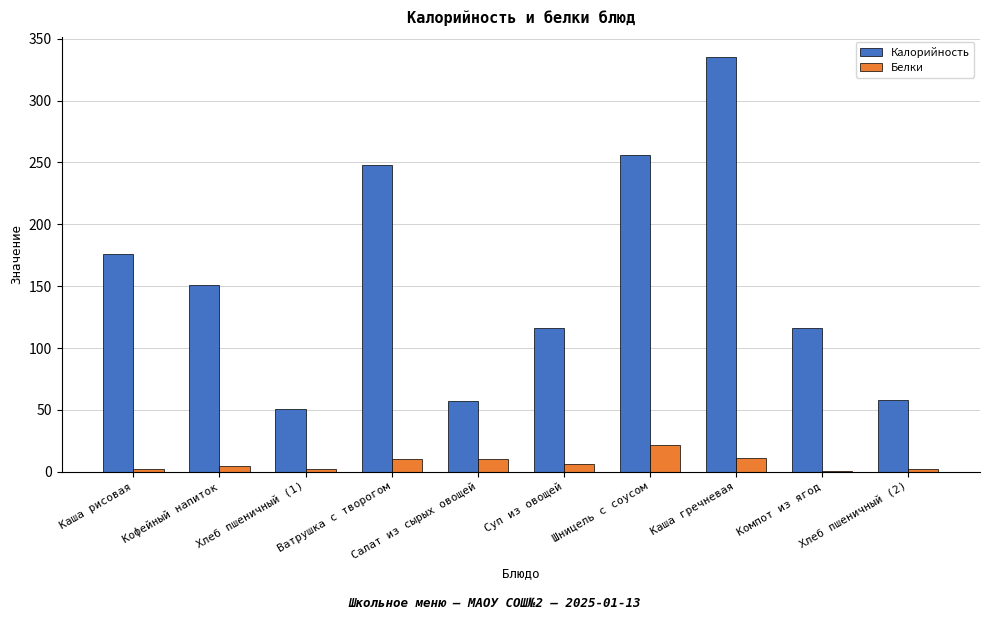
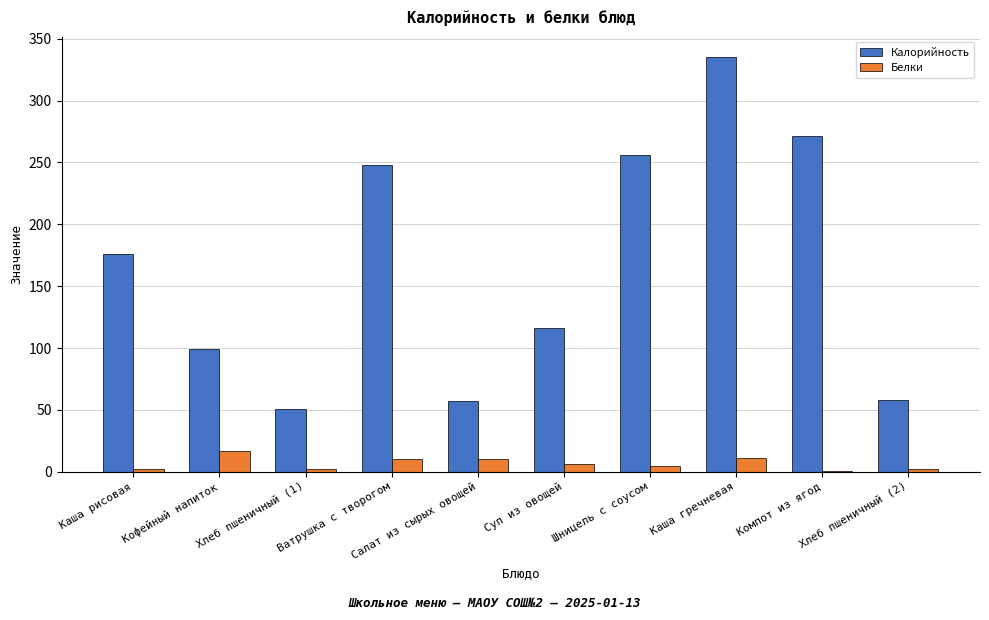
Калорийность, Кофейный напиток: 151 -> 99
Белки, Кофейный напиток: 5 -> 17
Белки, Шницель с соусом: 22 -> 5
Калорийность, Компот из ягод: 116 -> 271
